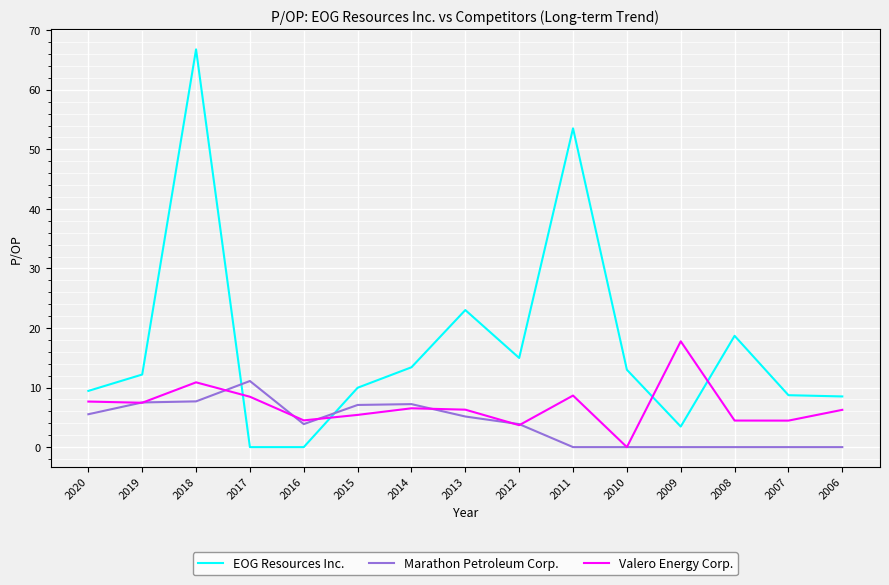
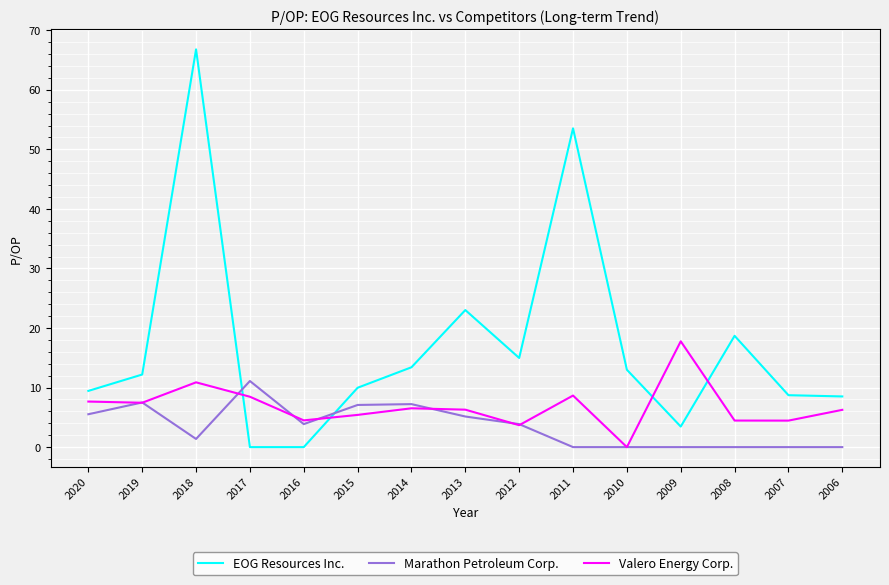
Marathon Petroleum Corp., 2018: 8 -> 1
